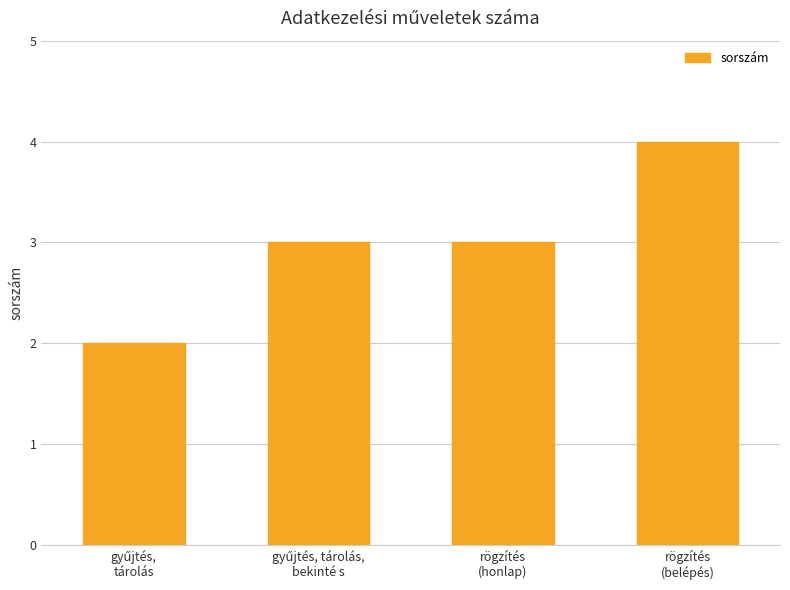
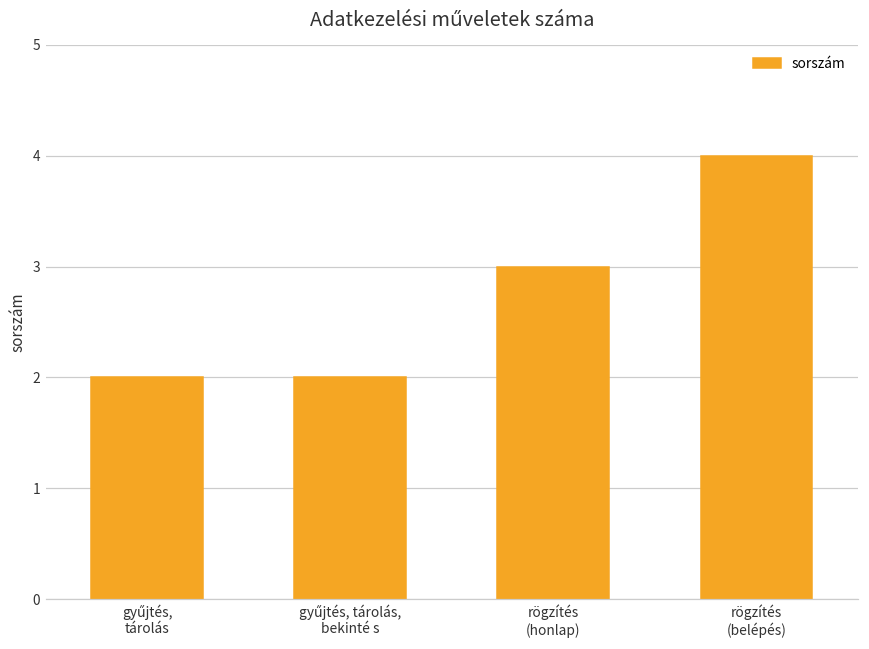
gyűjtés, tárolás, bekinté s: 3 -> 2
